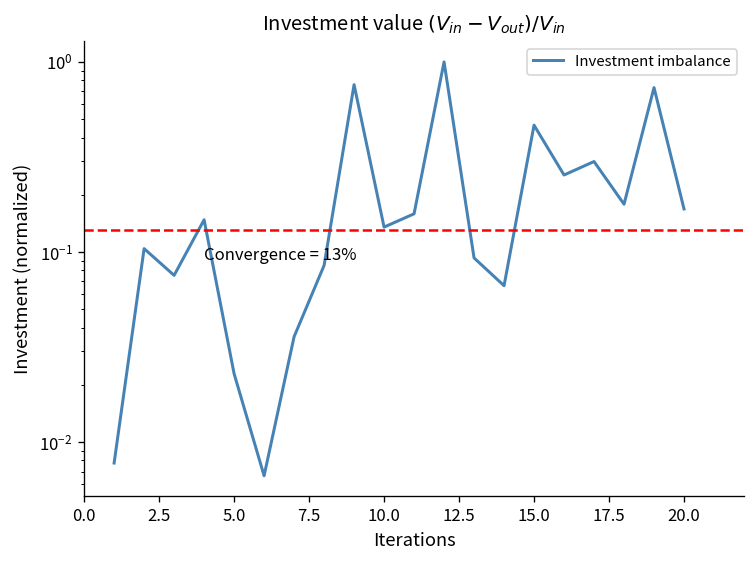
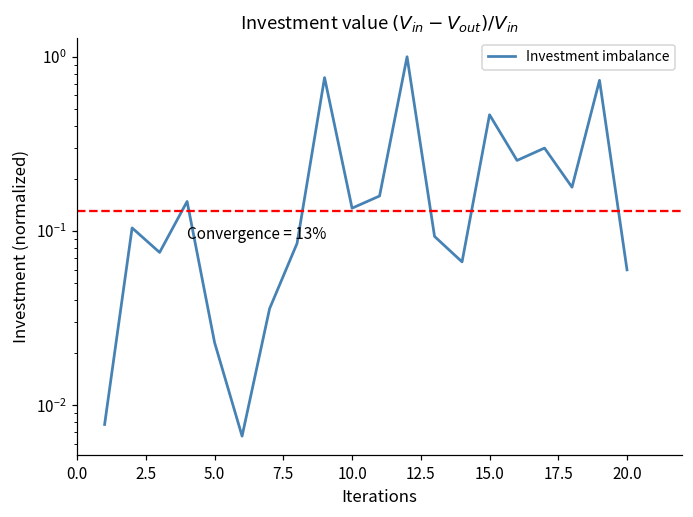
20.0: 0.17 -> 0.060
